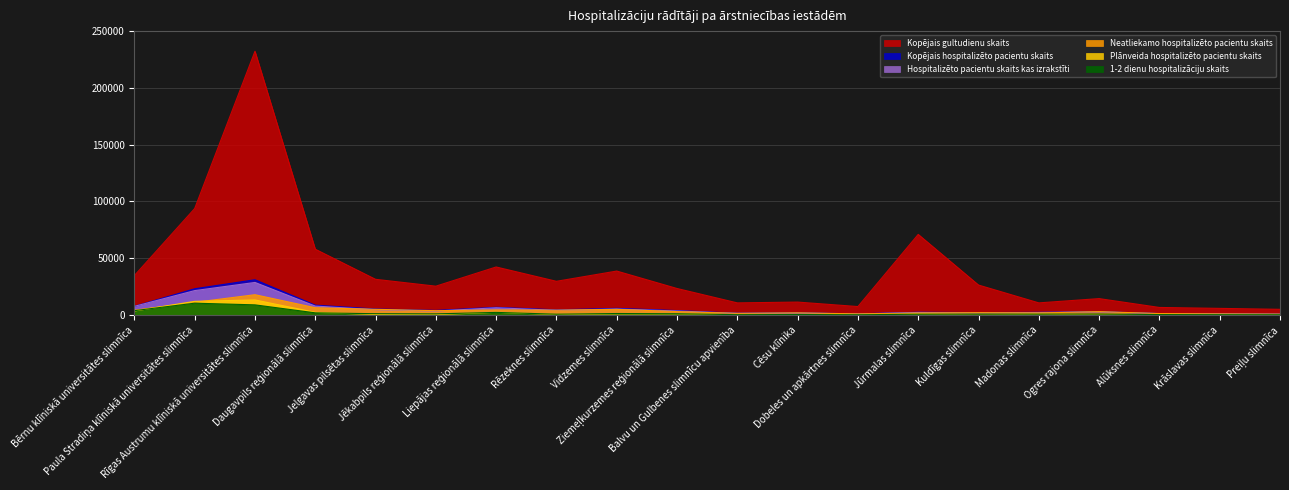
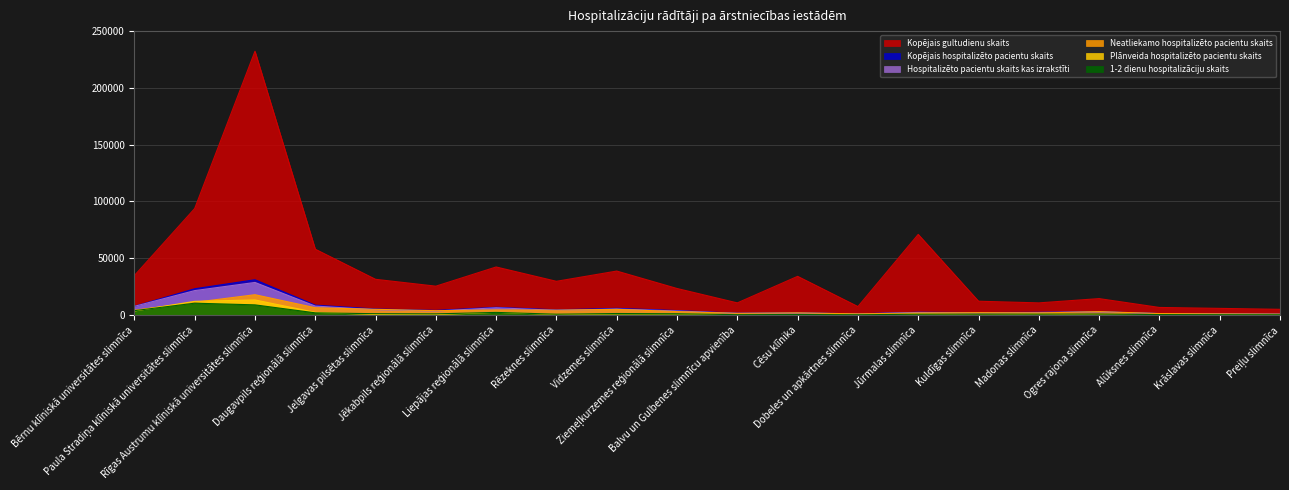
Kopējais gultudienu skaits, Cēsu klīnika: 11000 -> 34000
Kopējais gultudienu skaits, Kuldīgas slimnīca: 26000 -> 12000
